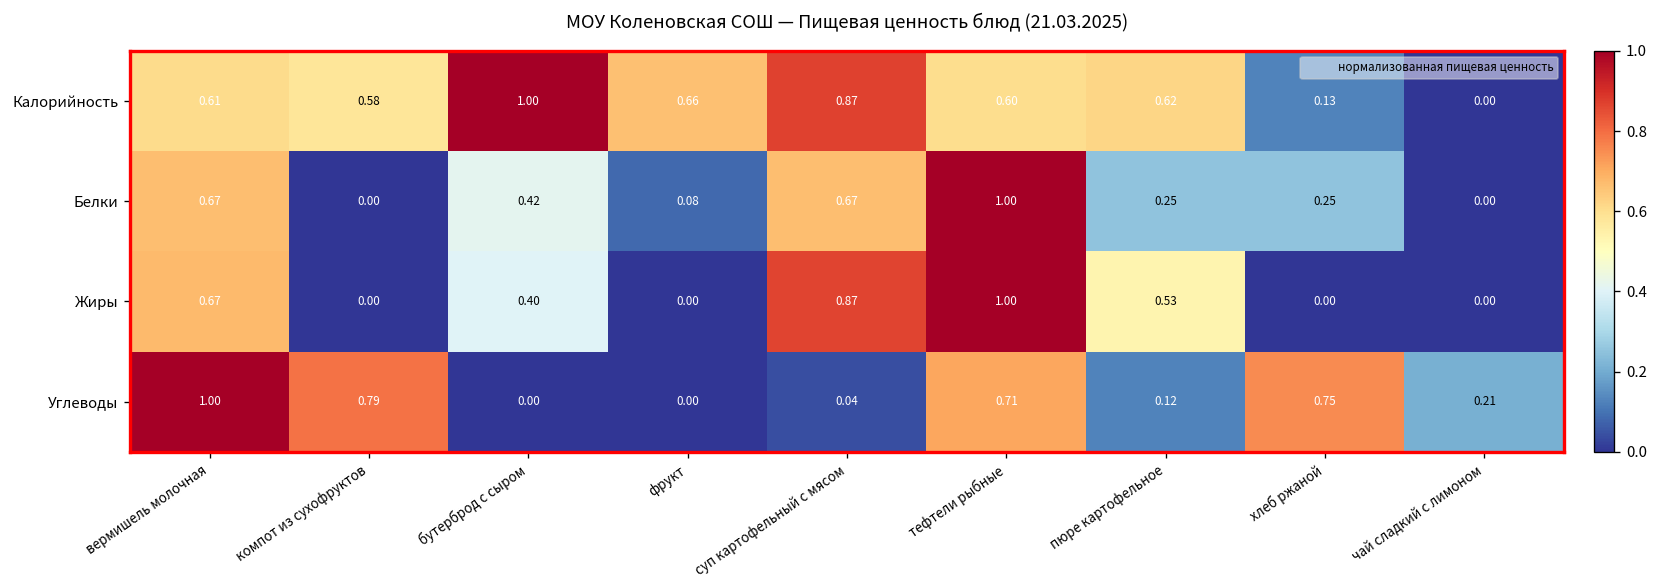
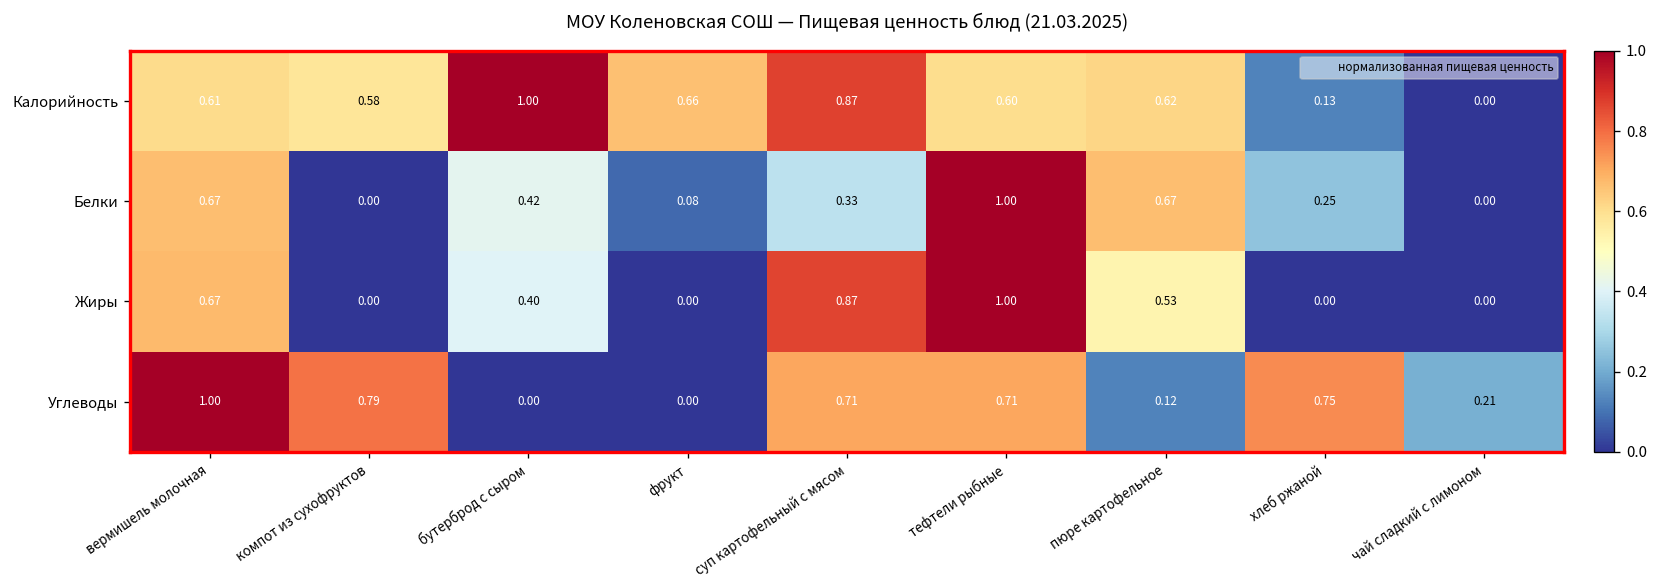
Белки, суп картофельный с мясом: 0.67 -> 0.33
Белки, пюре картофельное: 0.25 -> 0.67
Углеводы, суп картофельный с мясом: 0.04 -> 0.71
